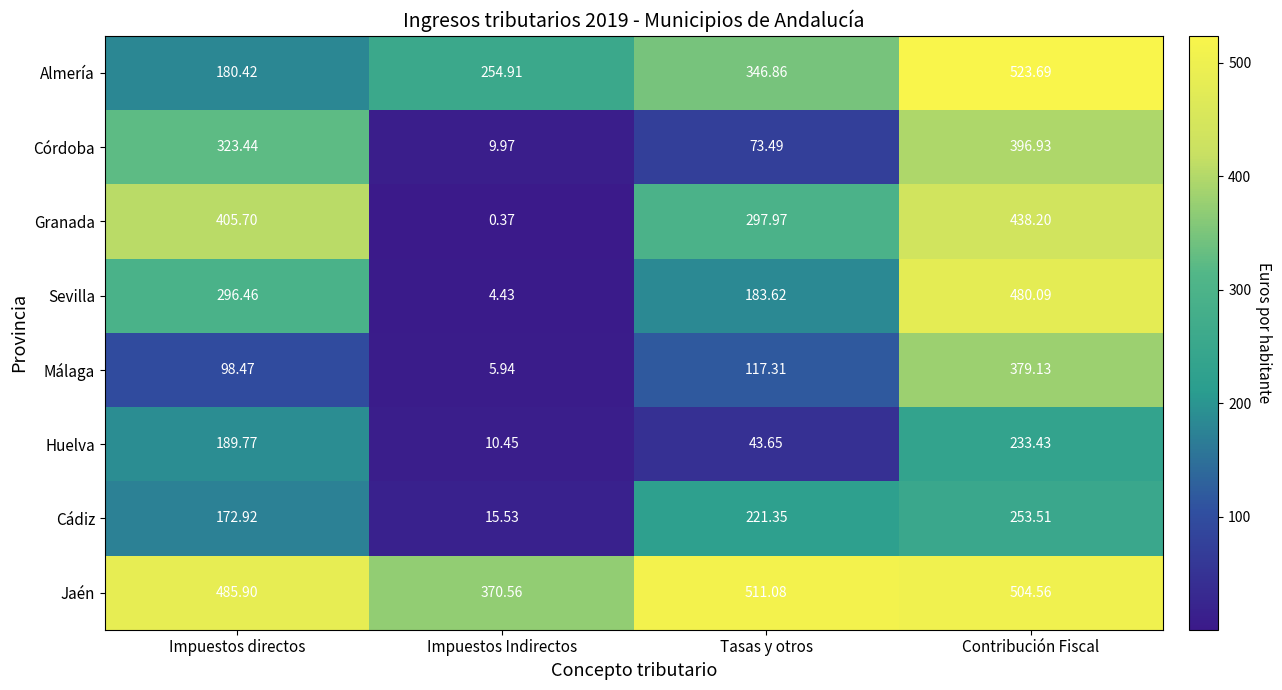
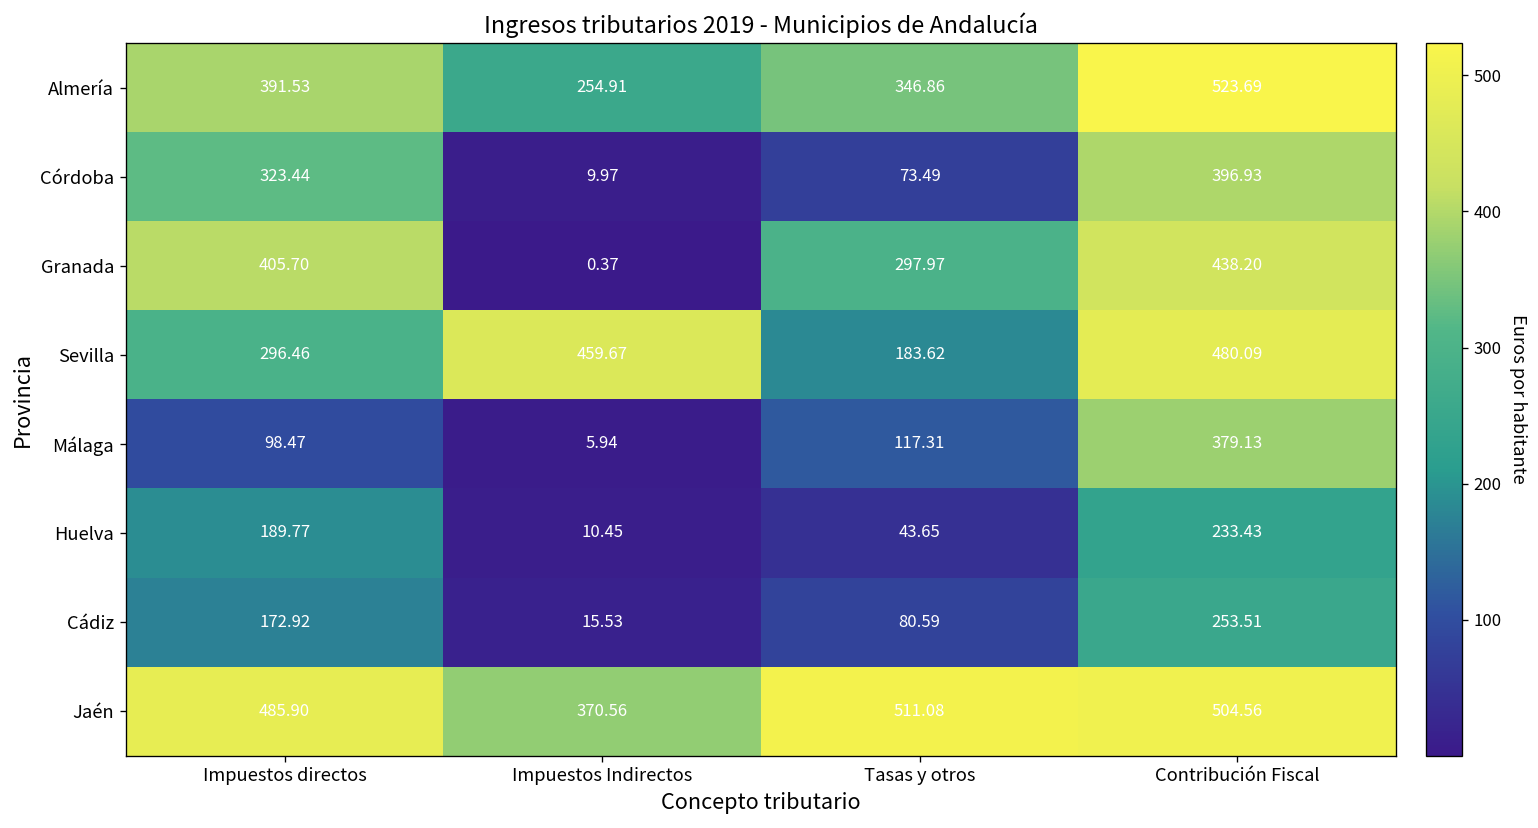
Almería, Impuestos directos: 180.42 -> 391.53
Sevilla, Impuestos Indirectos: 4.43 -> 459.67
Cádiz, Tasas y otros: 221.35 -> 80.59
